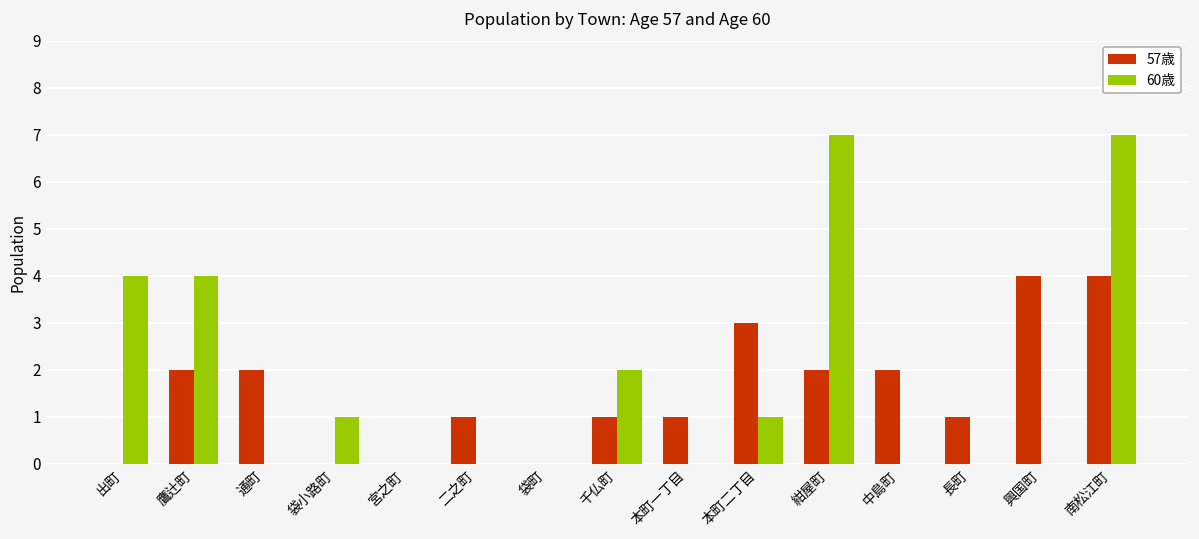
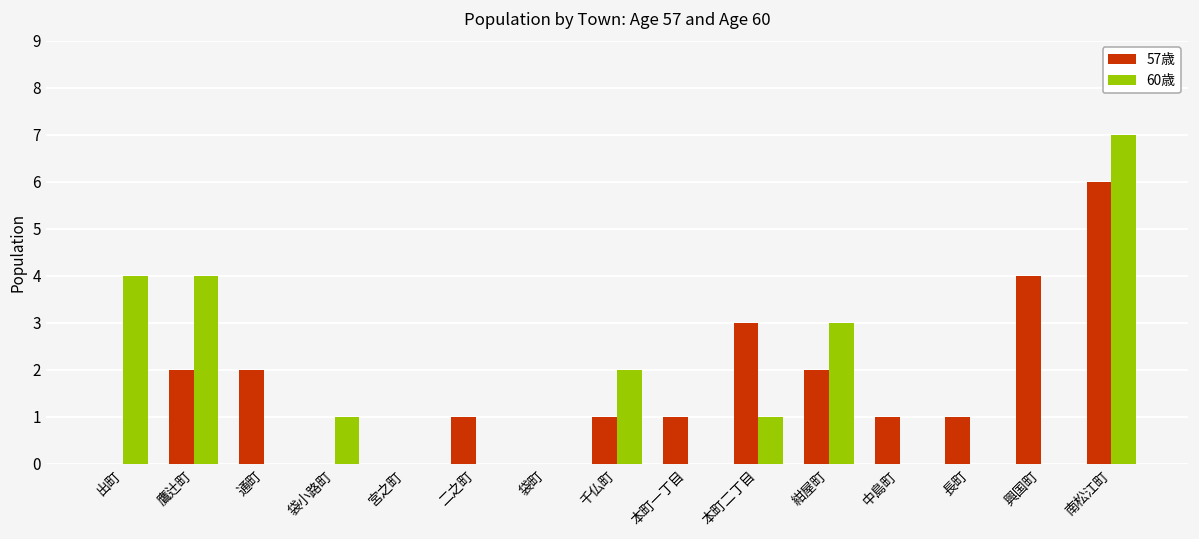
60歳, 紺屋町: 7 -> 3
57歳, 中島町: 2 -> 1
57歳, 南松江町: 4 -> 6
